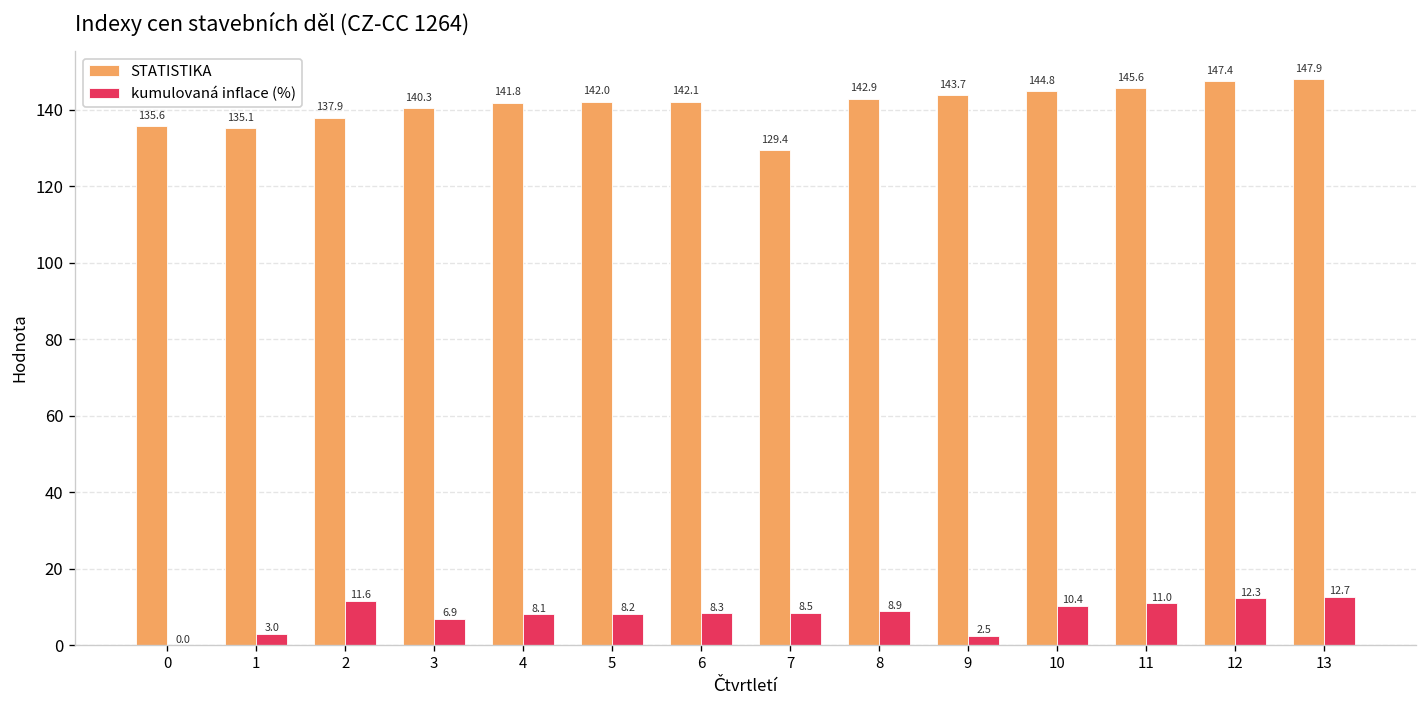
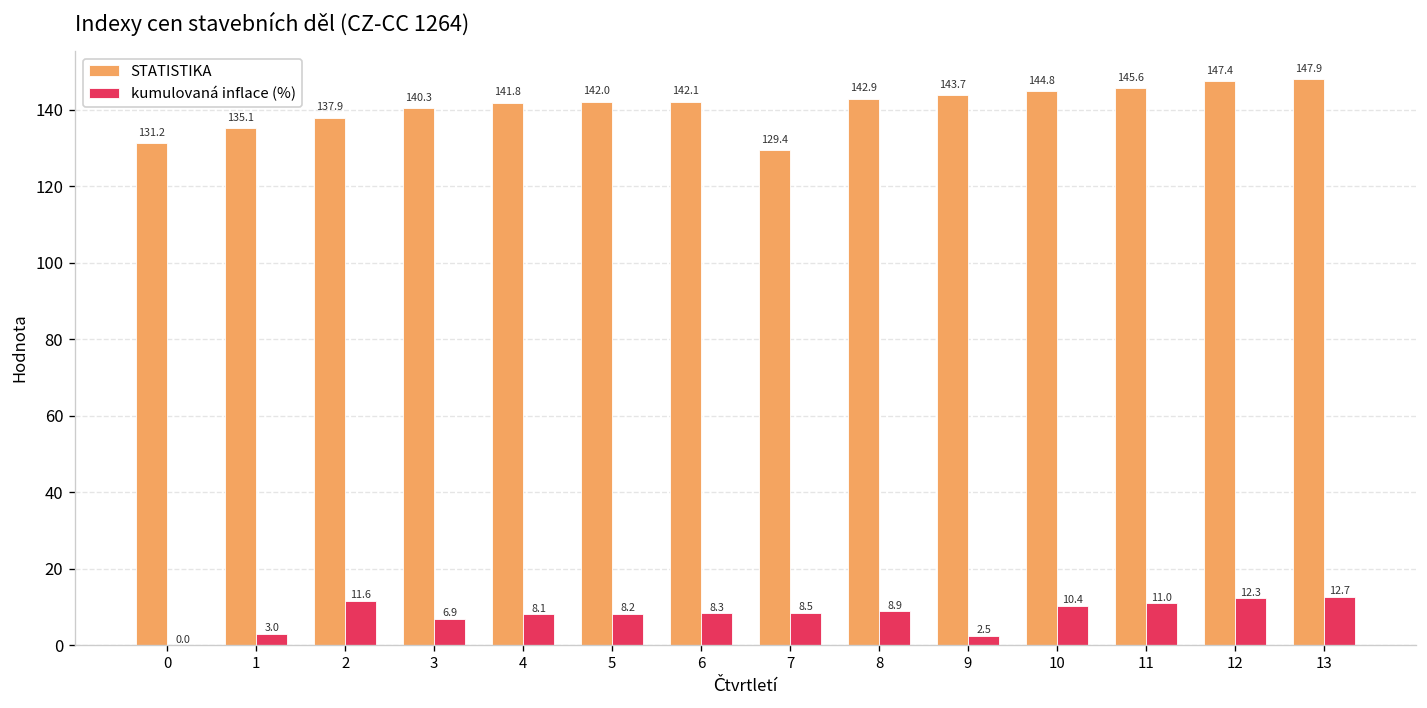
STATISTIKA, 0: 135.6 -> 131.2
